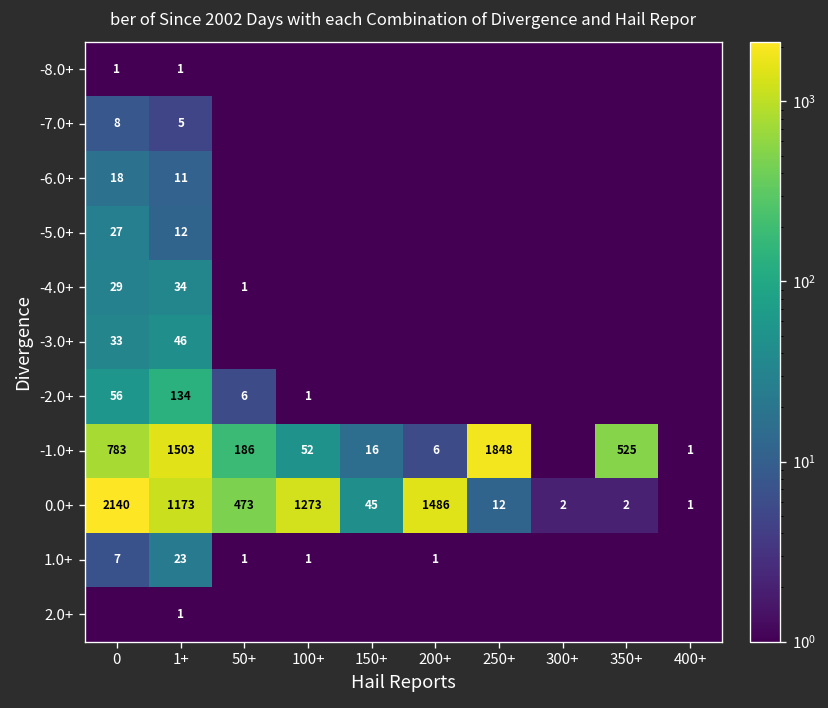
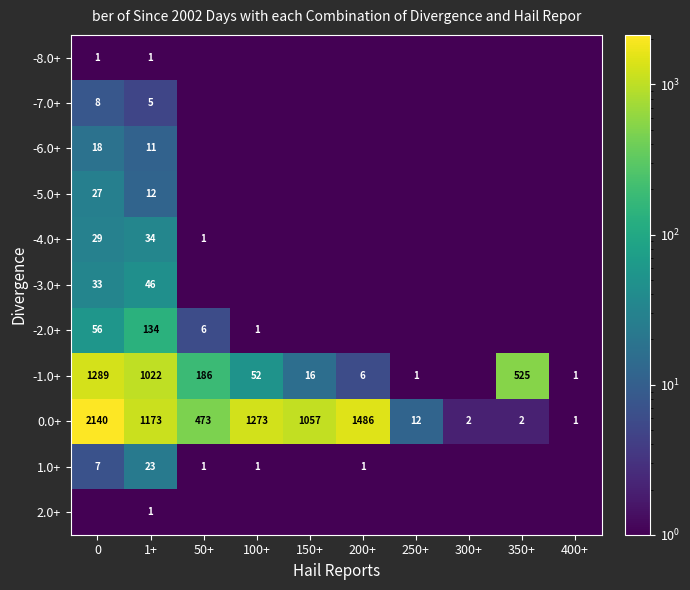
-1.0+, 0: 783 -> 1289
-1.0+, 1+: 1503 -> 1022
-1.0+, 250+: 1848 -> 1
0.0+, 150+: 45 -> 1057
